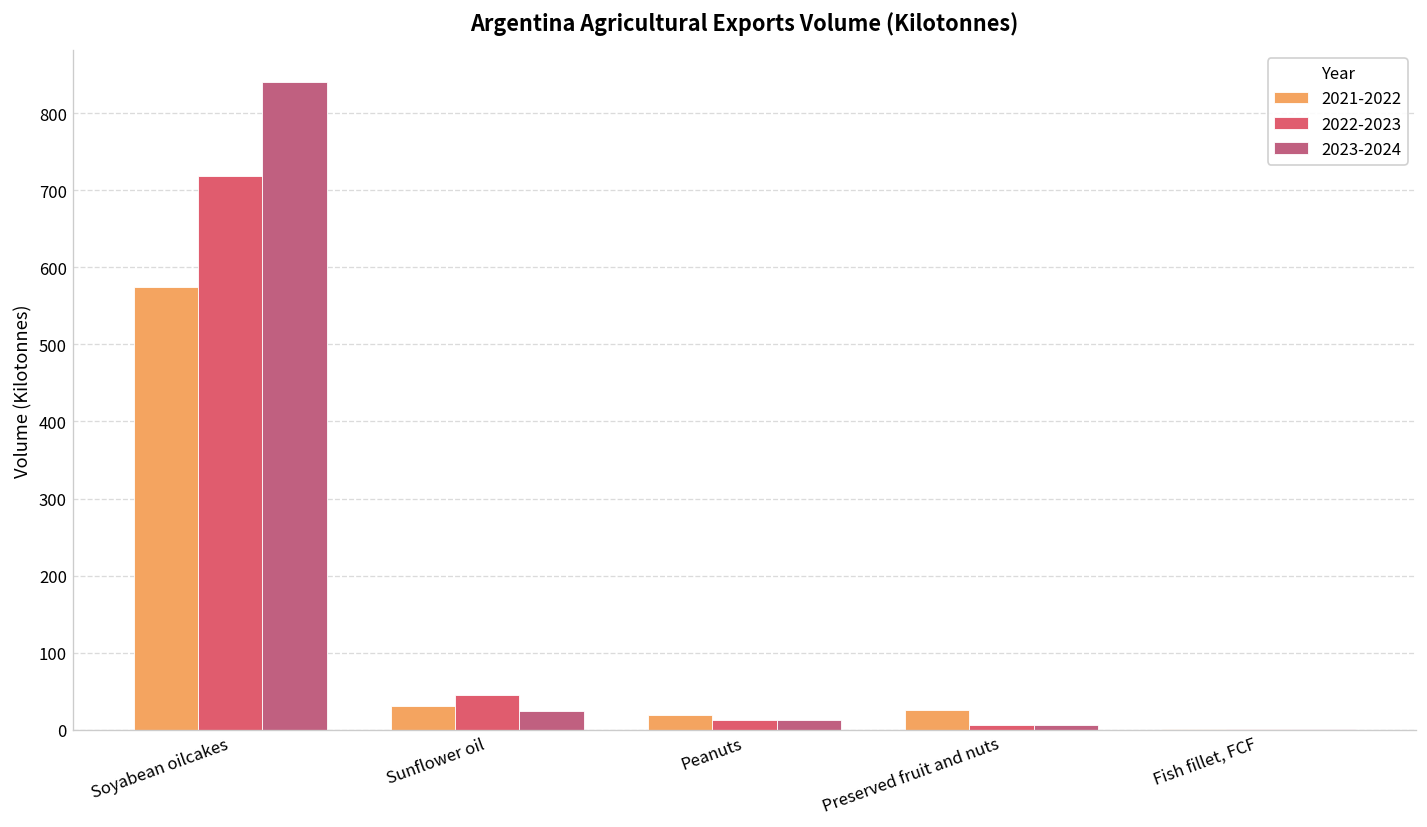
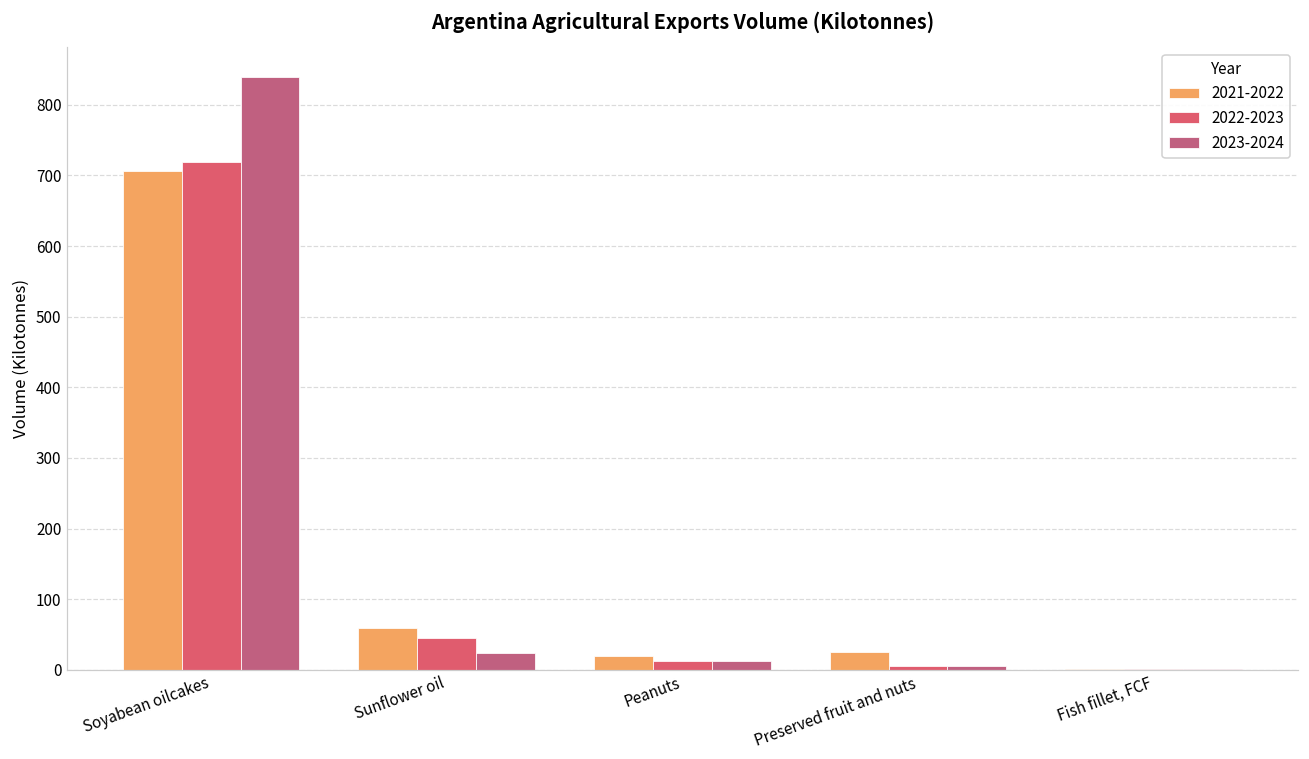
2021-2022, Soyabean oilcakes: 580 -> 710
2021-2022, Sunflower oil: 30 -> 60
